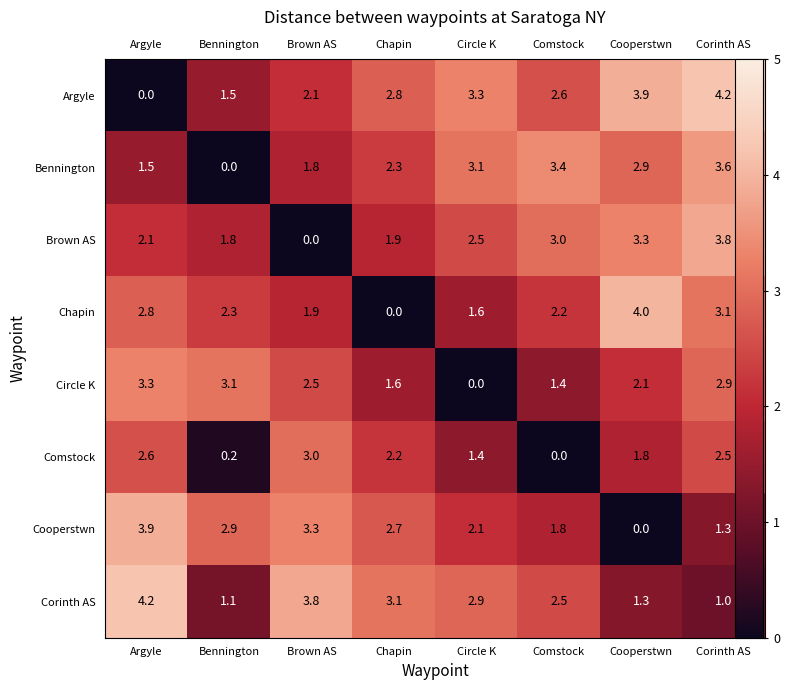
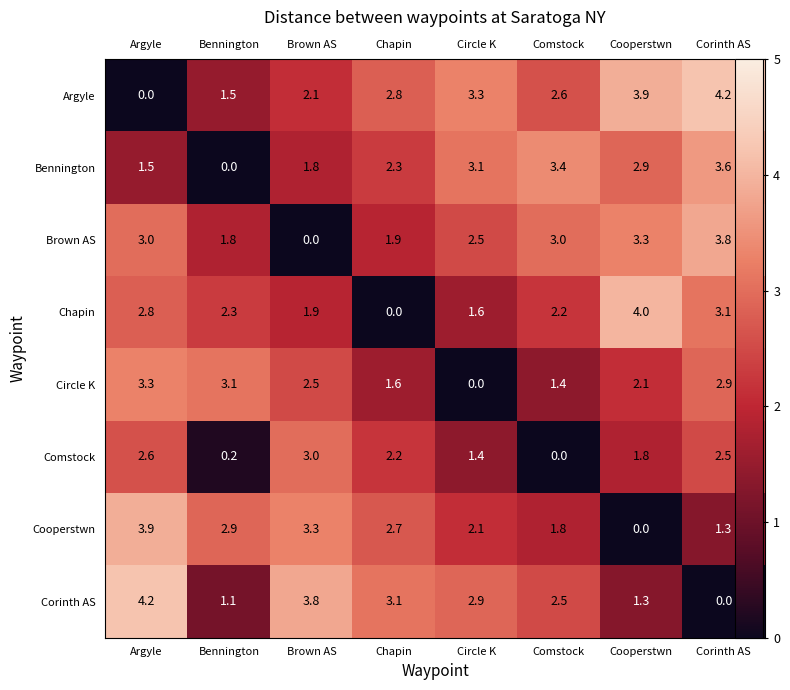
Brown AS, Argyle: 2.1 -> 3.0
Corinth AS, Corinth AS: 1.0 -> 0.0
